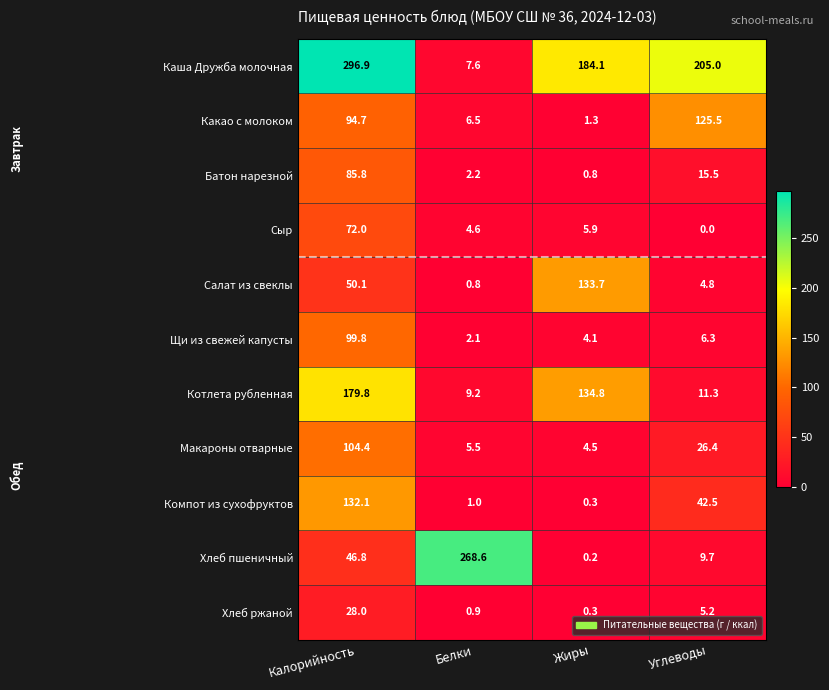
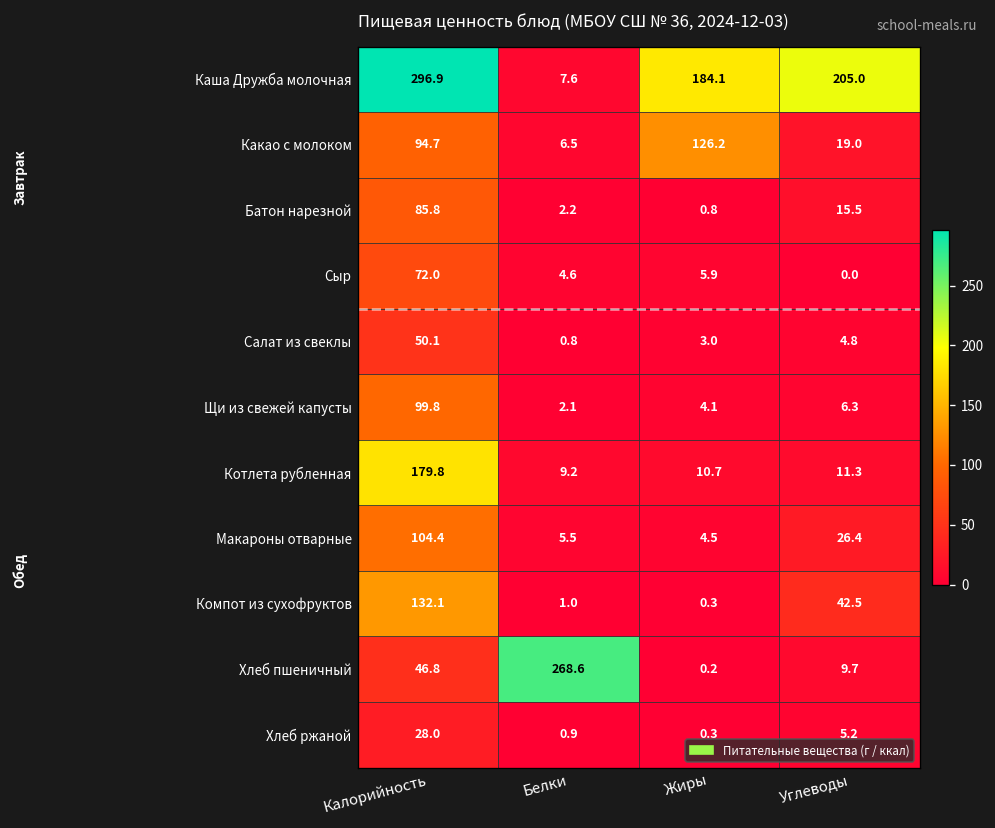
Какао с молоком, Жиры: 1.3 -> 126.2
Какао с молоком, Углеводы: 125.5 -> 19.0
Салат из свеклы, Жиры: 133.7 -> 3.0
Котлета рубленная, Жиры: 134.8 -> 10.7
